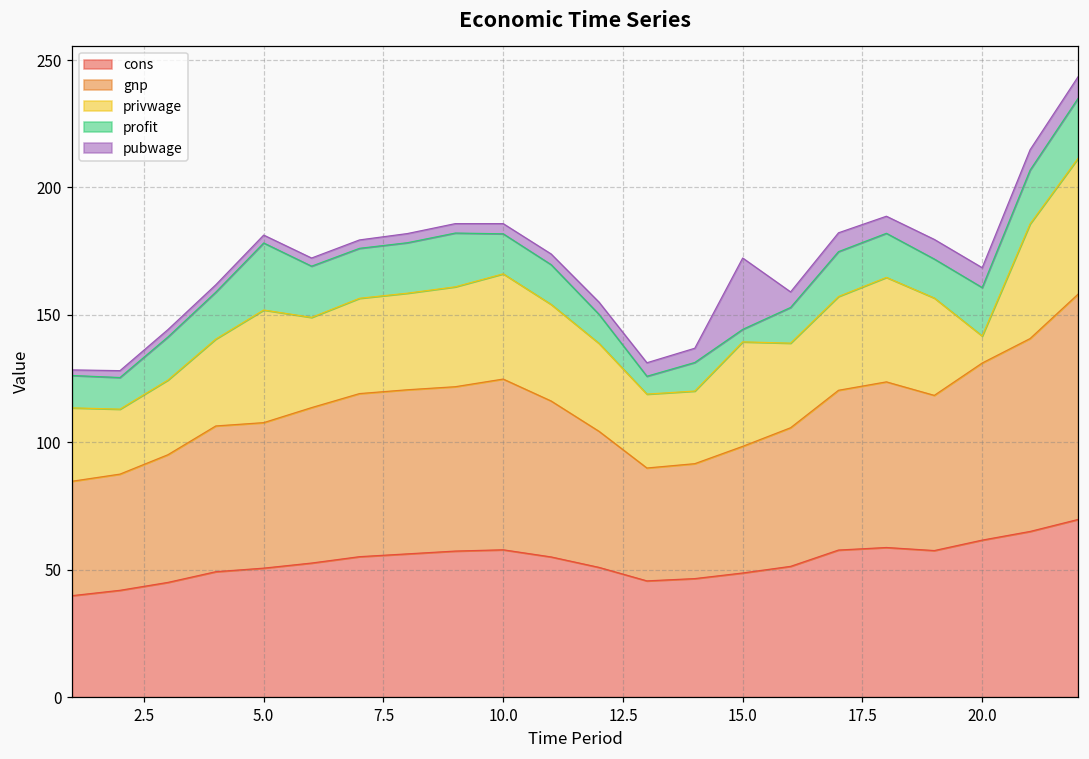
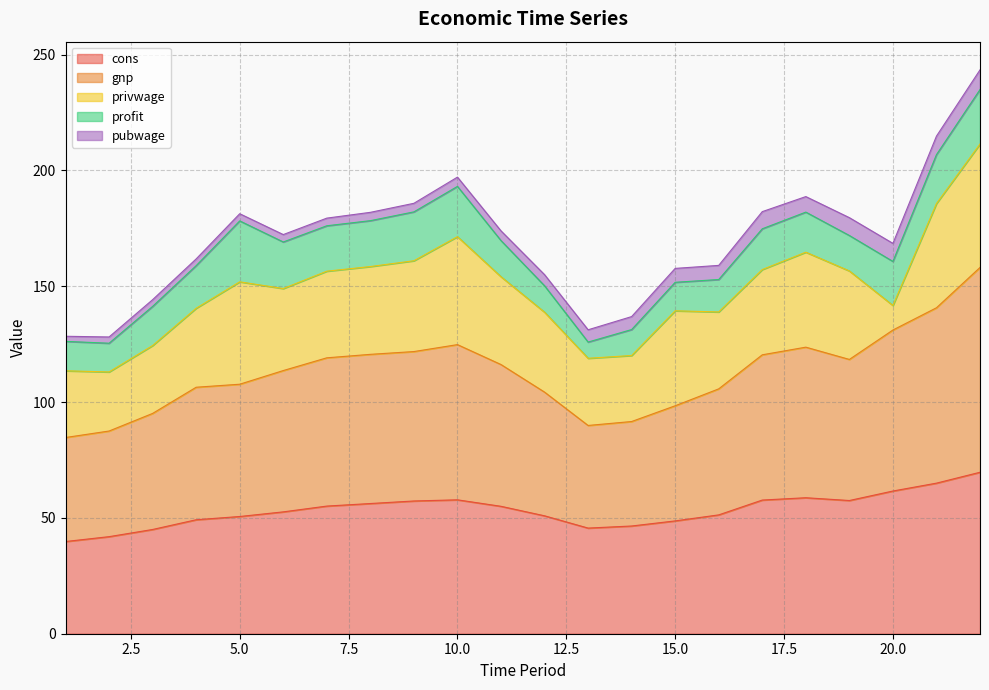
privwage, 10.0: 41 -> 47
profit, 10.0: 16 -> 22
profit, 15.0: 5 -> 12
pubwage, 15.0: 28 -> 6
